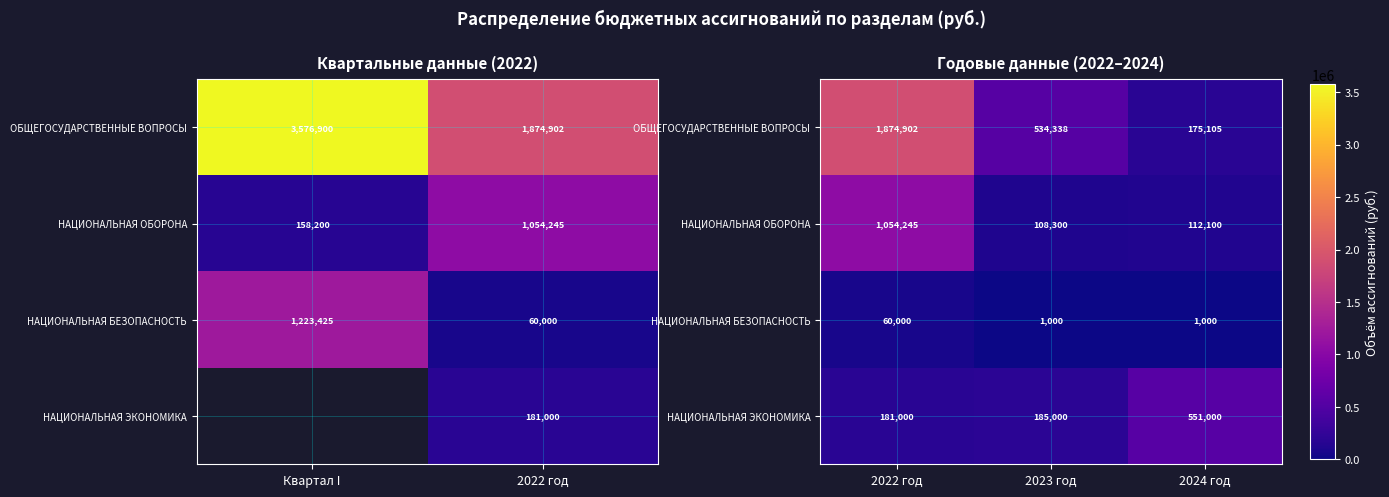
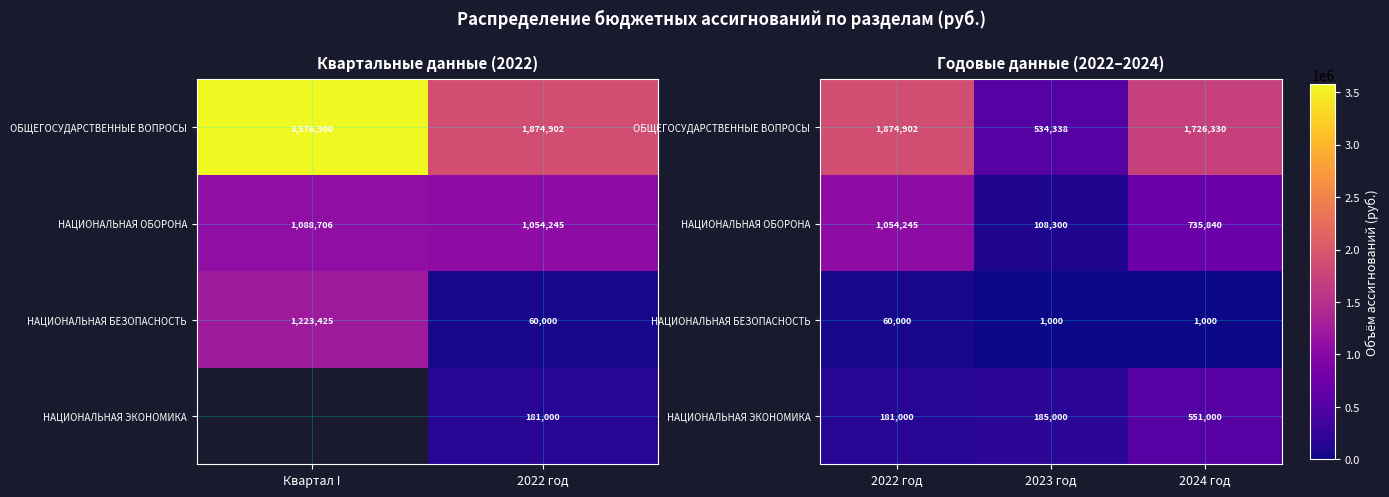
Квартальные данные (2022), НАЦИОНАЛЬНАЯ ОБОРОНА, Квартал I: 158,200 -> 1,088,706
Годовые данные (2022–2024), ОБЩЕГОСУДАРСТВЕННЫЕ ВОПРОСЫ, 2024 год: 175,105 -> 1,726,330
Годовые данные (2022–2024), НАЦИОНАЛЬНАЯ ОБОРОНА, 2024 год: 112,100 -> 735,840
